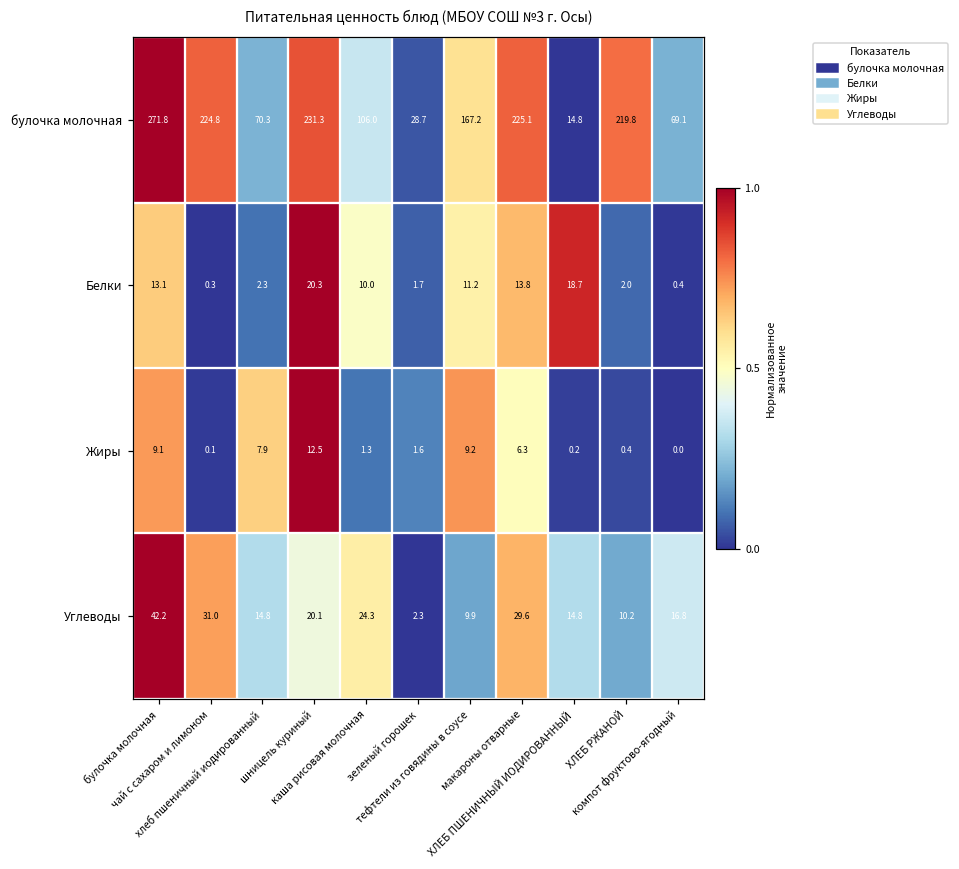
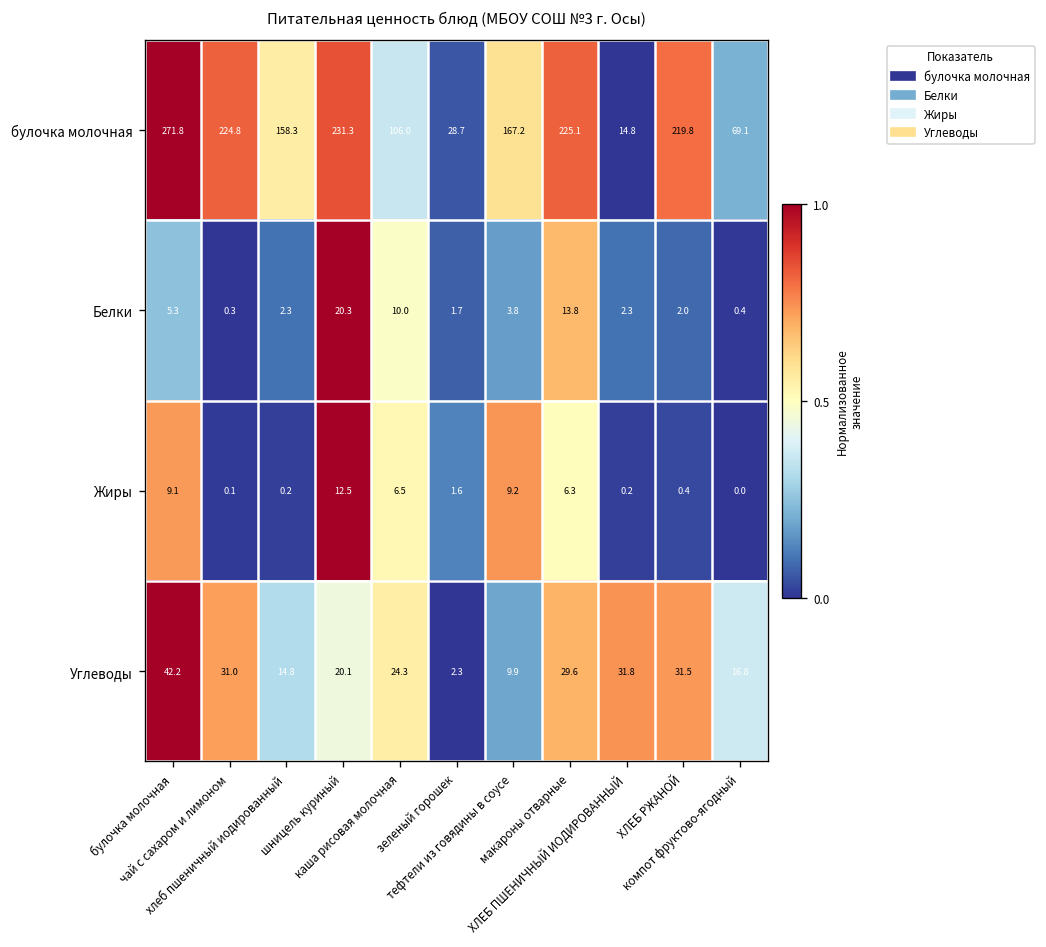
булочка молочная, хлеб пшеничный иодированный: 70.3 -> 158.3
Белки, булочка молочная: 13.1 -> 5.3
Белки, тефтели из говядины в соусе: 11.2 -> 3.8
Белки, ХЛЕБ ПШЕНИЧНЫЙ ИОДИРОВАННЫЙ: 18.7 -> 2.3
Жиры, хлеб пшеничный иодированный: 7.9 -> 0.2
Жиры, каша рисовая молочная: 1.3 -> 6.5
Углеводы, ХЛЕБ ПШЕНИЧНЫЙ ИОДИРОВАННЫЙ: 14.8 -> 31.8
Углеводы, ХЛЕБ РЖАНОЙ: 10.2 -> 31.5
